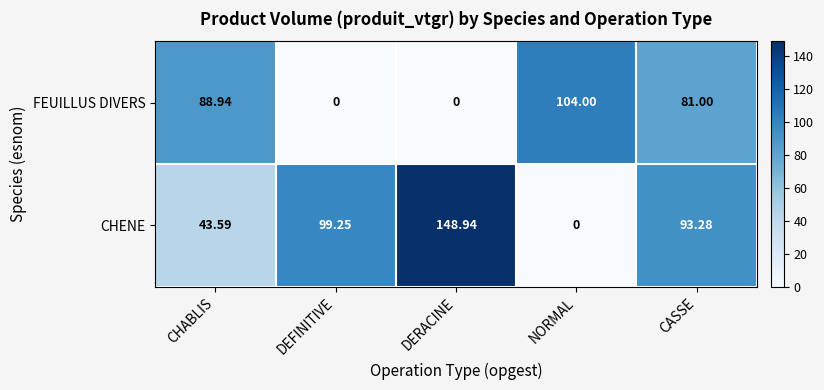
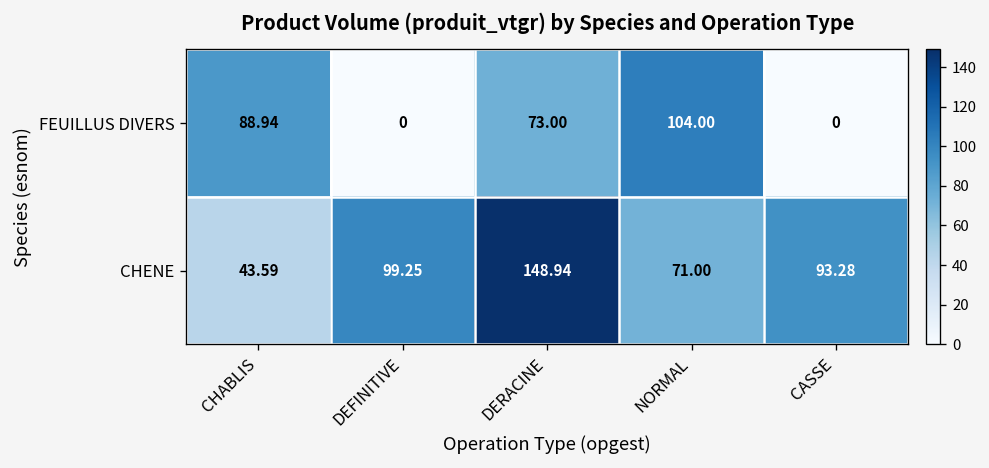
FEUILLUS DIVERS, DERACINE: 0 -> 73.00
FEUILLUS DIVERS, CASSE: 81.00 -> 0
CHENE, NORMAL: 0 -> 71.00
